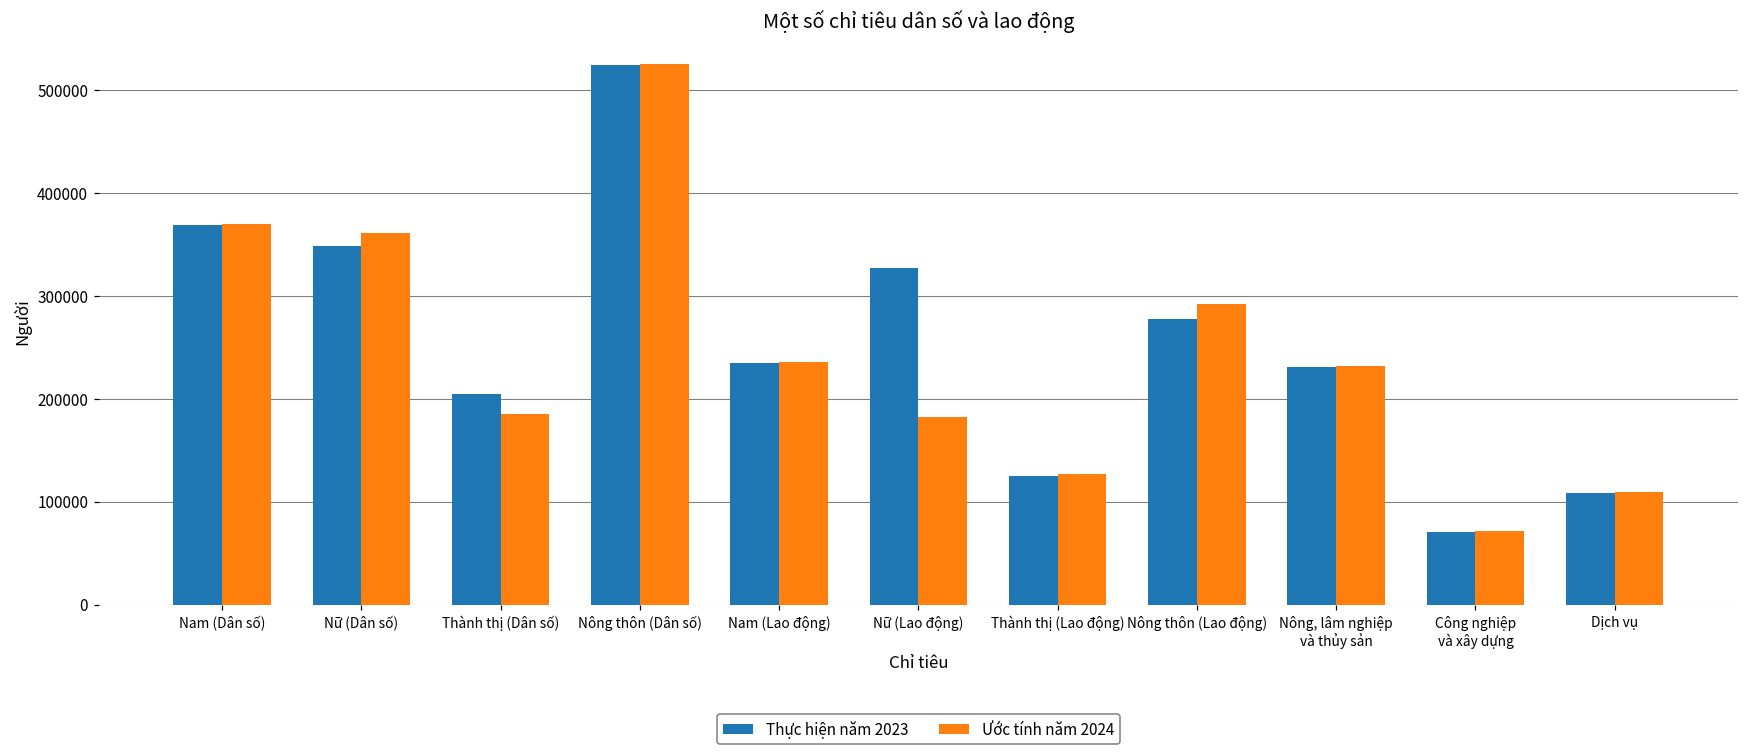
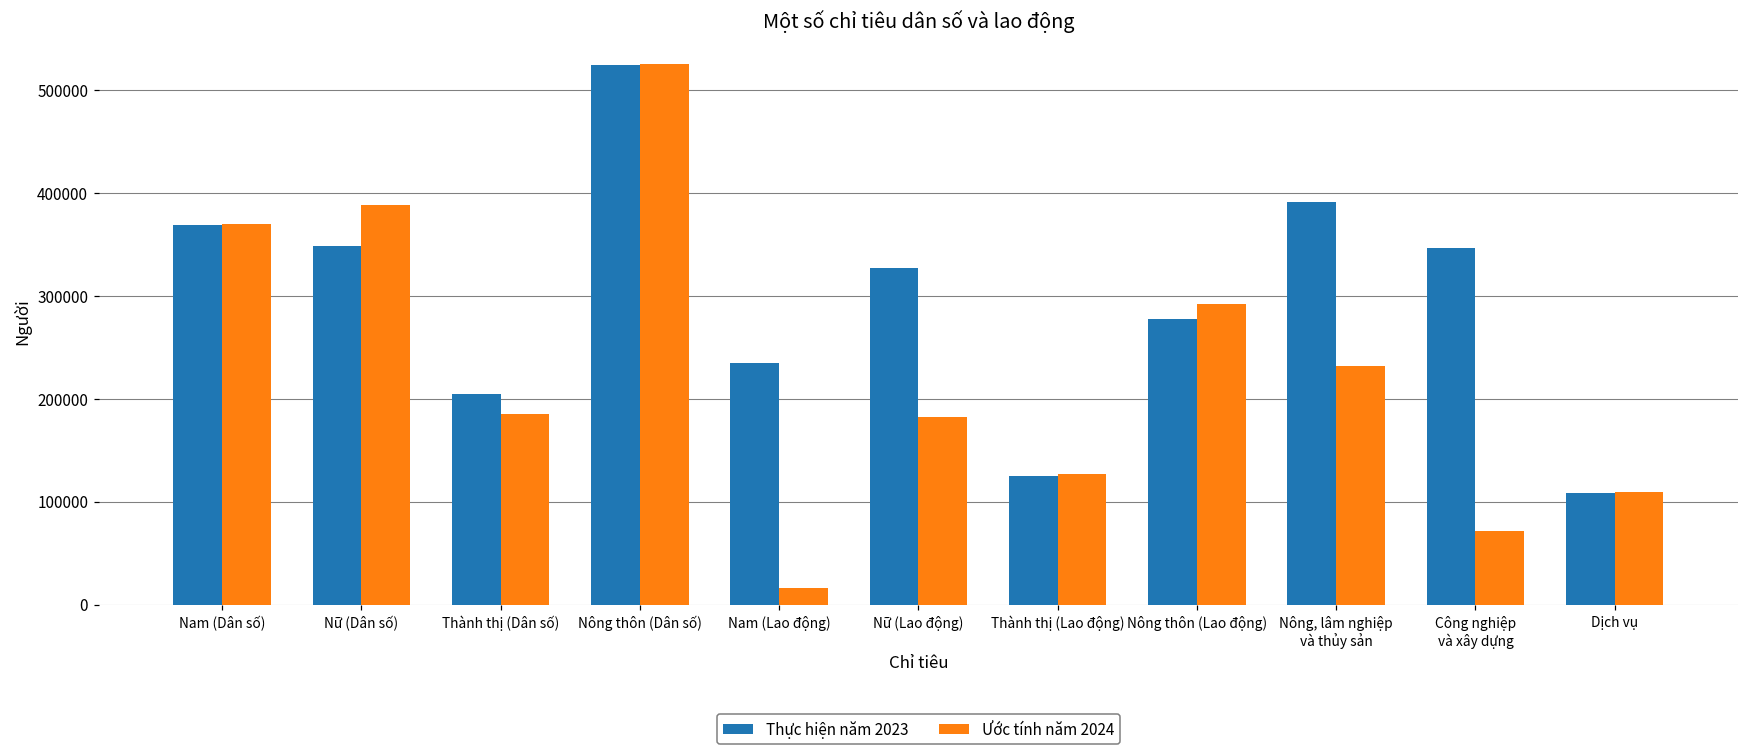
Ước tính năm 2024, Nữ (Dân số): 360000 -> 390000
Ước tính năm 2024, Nam (Lao động): 240000 -> 20000
Thực hiện năm 2023, Nông, lâm nghiệp và thủy sản: 230000 -> 390000
Thực hiện năm 2023, Công nghiệp và xây dựng: 70000 -> 350000
